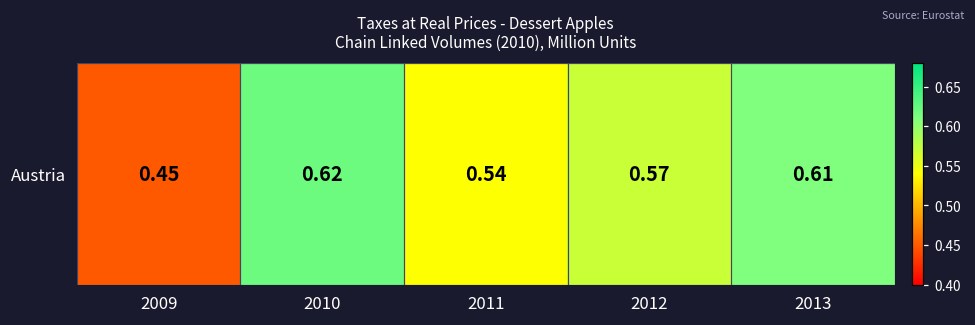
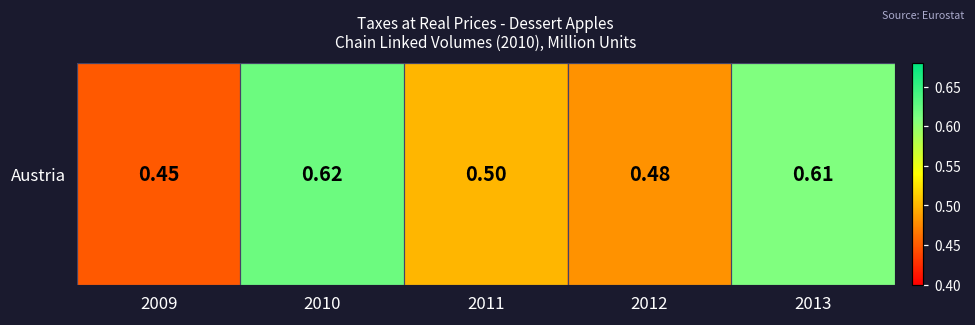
Austria, 2011: 0.54 -> 0.50
Austria, 2012: 0.57 -> 0.48
